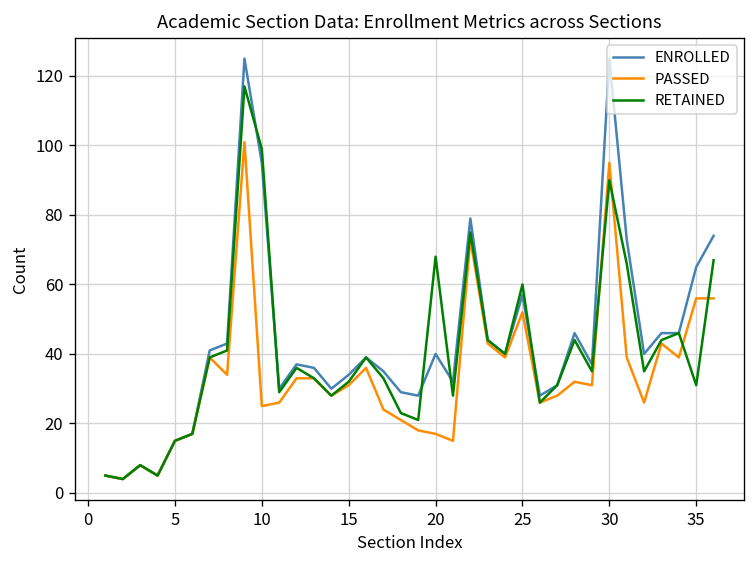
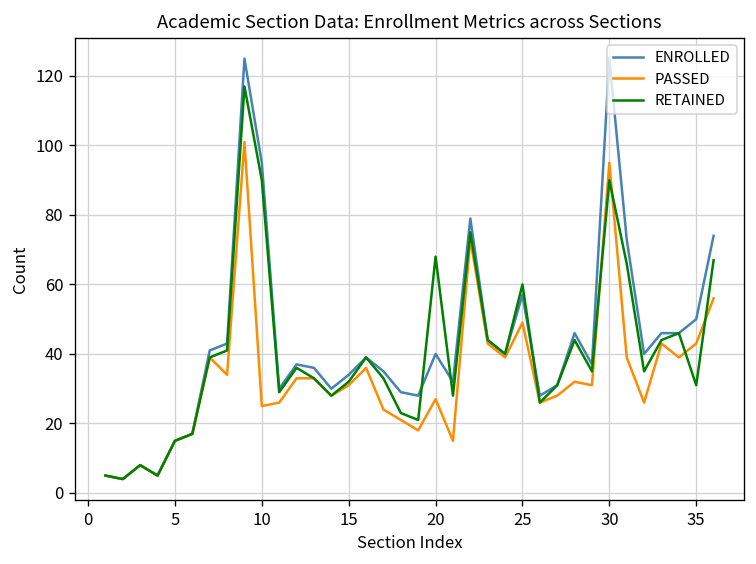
RETAINED, 10: 99 -> 90
PASSED, 20: 17 -> 27
PASSED, 25: 52 -> 49
ENROLLED, 35: 65 -> 50
PASSED, 35: 56 -> 43
